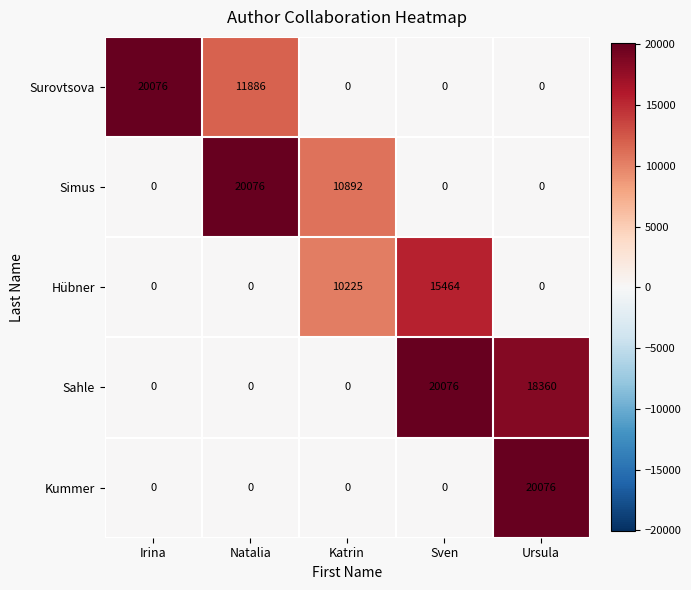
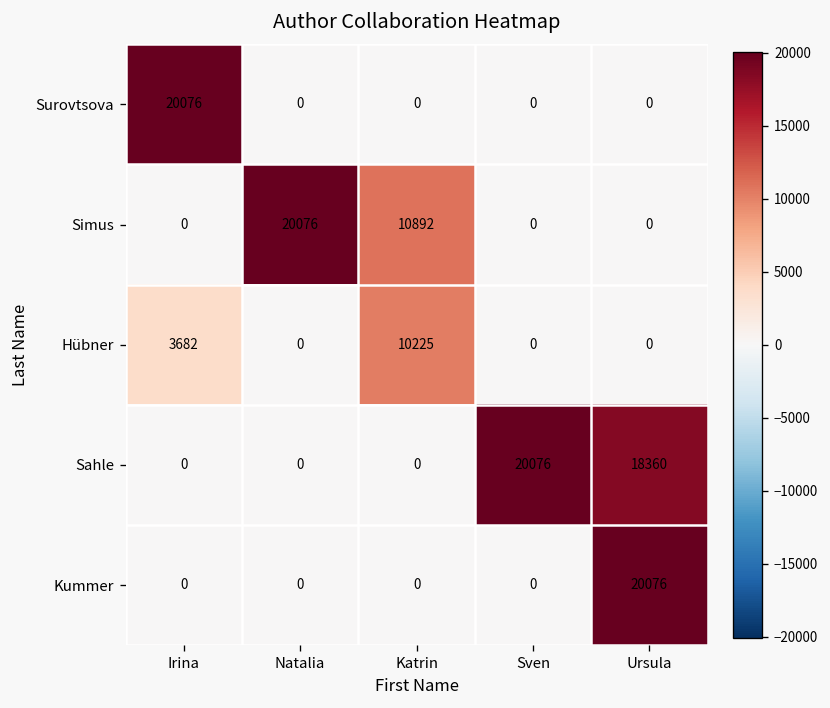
Surovtsova, Natalia: 11886 -> 0
Hübner, Irina: 0 -> 3682
Hübner, Sven: 15464 -> 0
